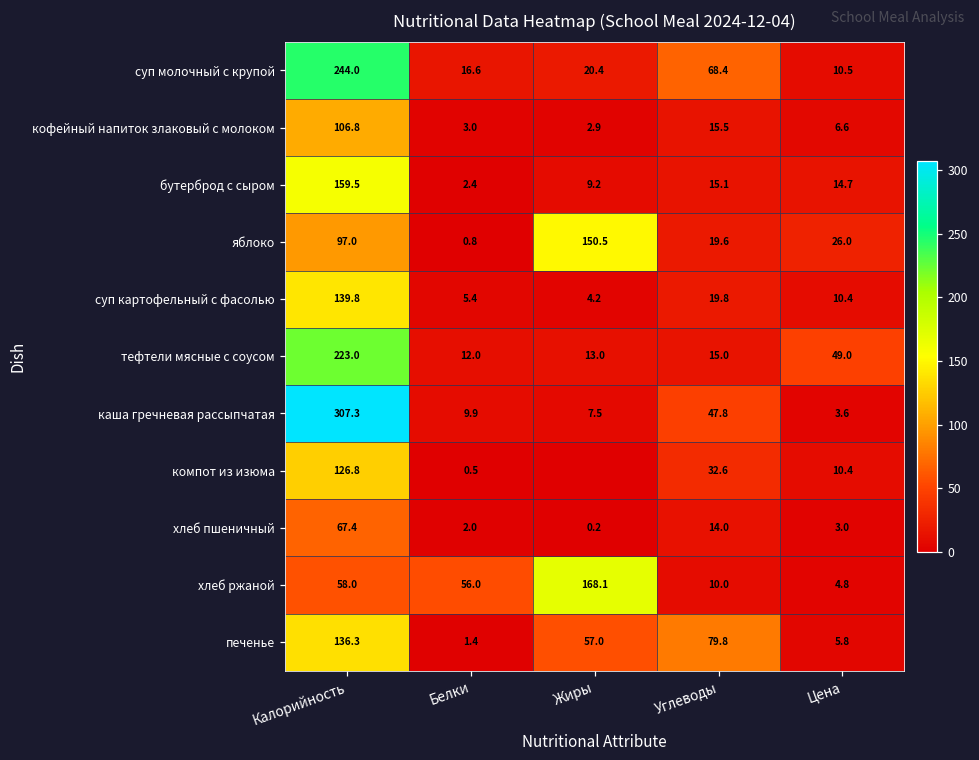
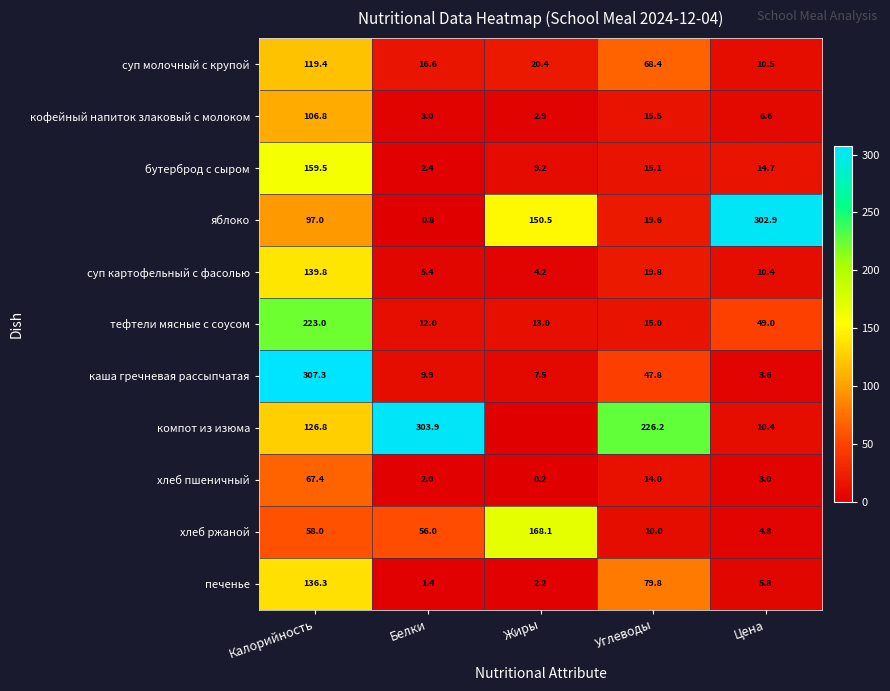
суп молочный с крупой, Калорийность: 244.0 -> 119.4
яблоко, Цена: 26.0 -> 302.9
компот из изюма, Белки: 0.5 -> 303.9
компот из изюма, Углеводы: 32.6 -> 226.2
печенье, Жиры: 57.0 -> 2.2
